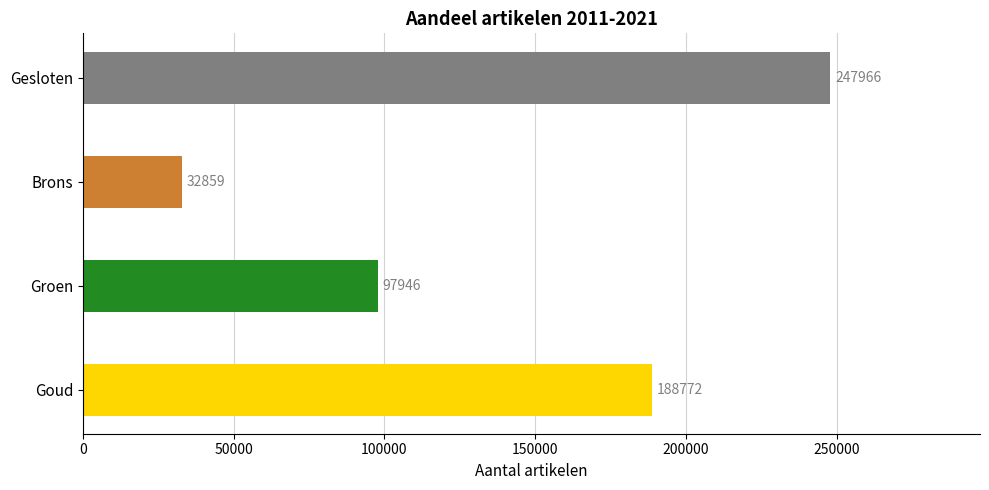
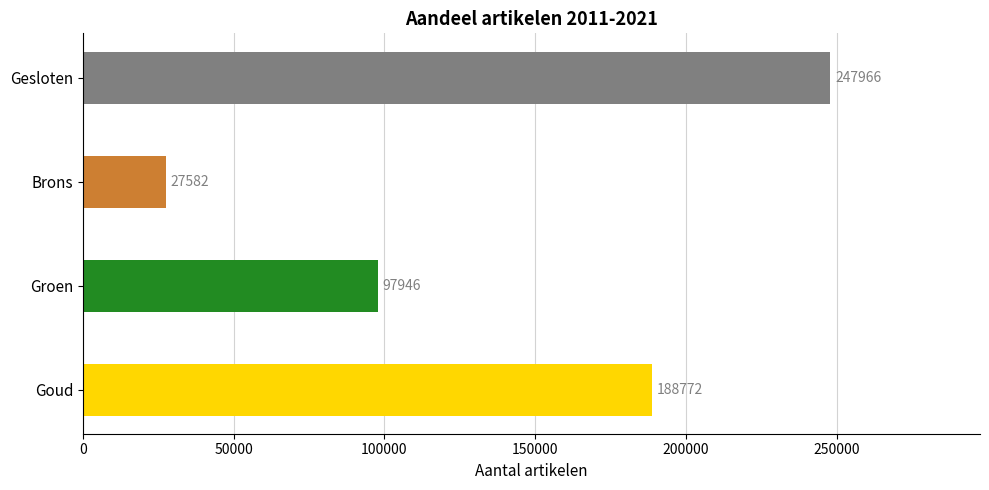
Brons: 32859 -> 27582
